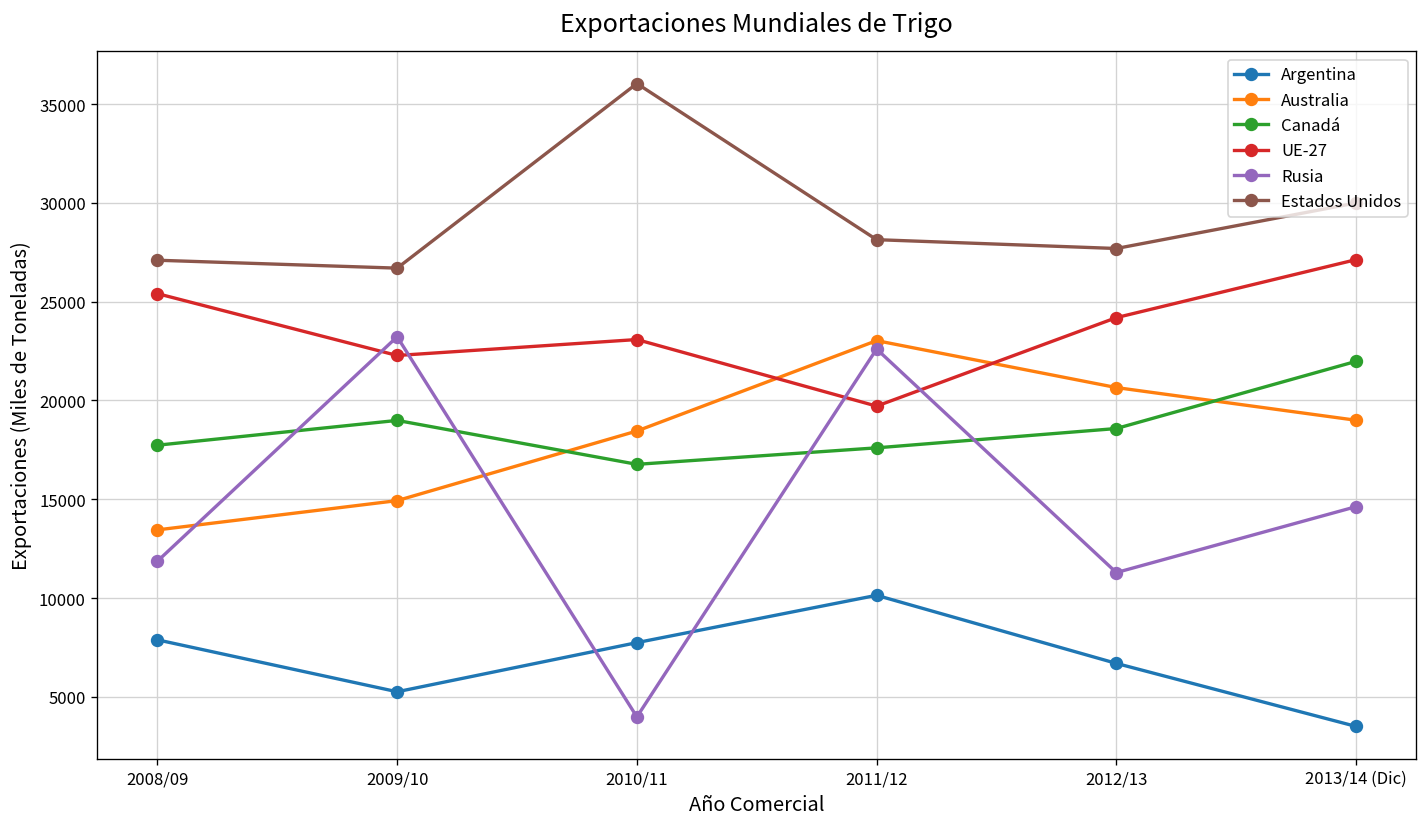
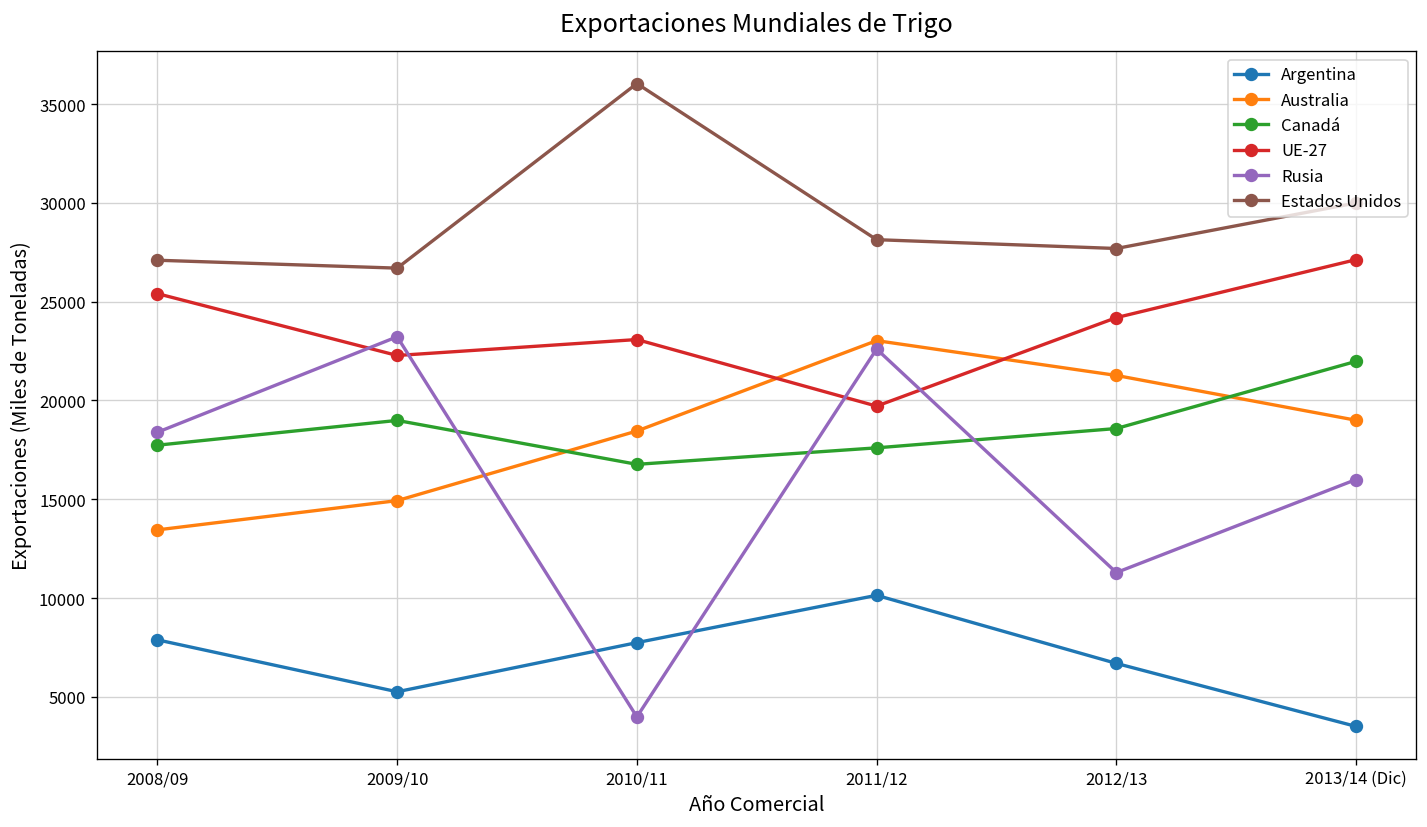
Rusia, 2008/09: 11900 -> 18400
Australia, 2012/13: 20700 -> 21300
Rusia, 2013/14 (Dic): 14600 -> 16000
